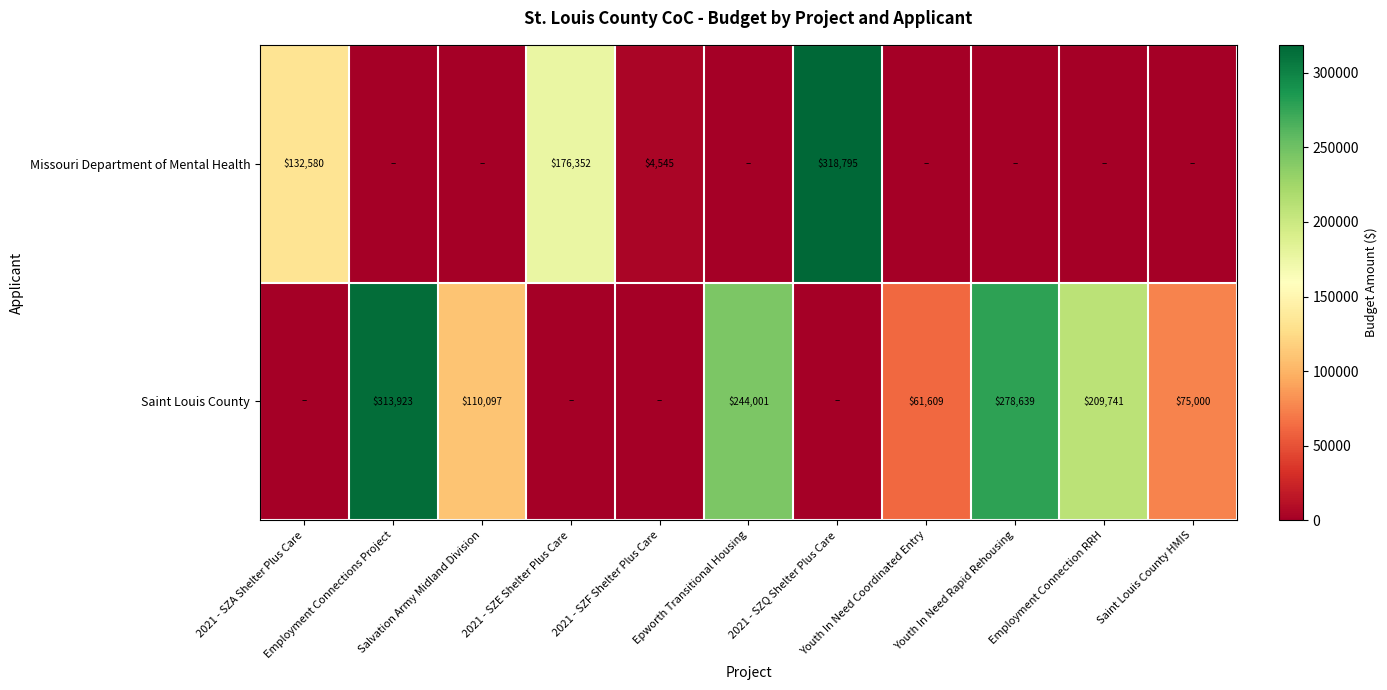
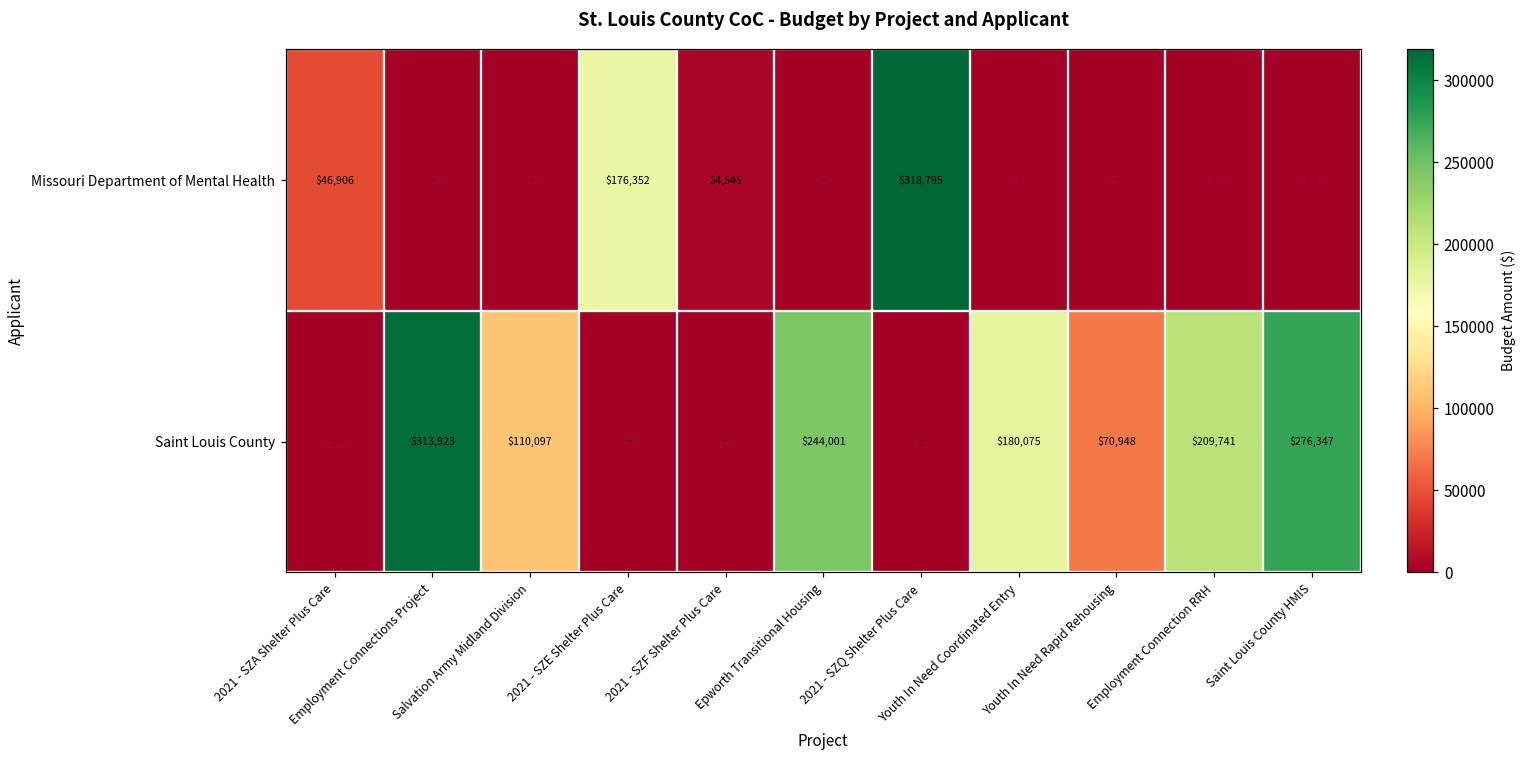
Missouri Department of Mental Health, 2021 - SZA Shelter Plus Care: $132,580 -> $46,906
Saint Louis County, Youth In Need Coordinated Entry: $61,609 -> $180,075
Saint Louis County, Youth In Need Rapid Rehousing: $278,639 -> $70,948
Saint Louis County, Saint Louis County HMIS: $75,000 -> $276,347
